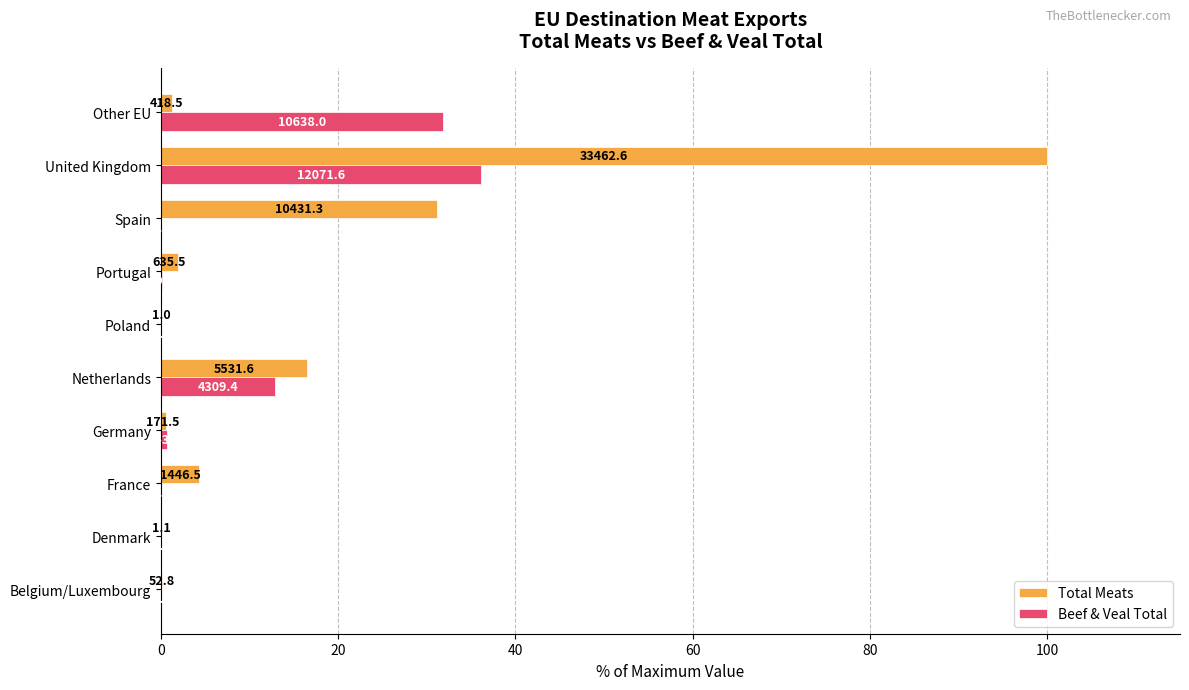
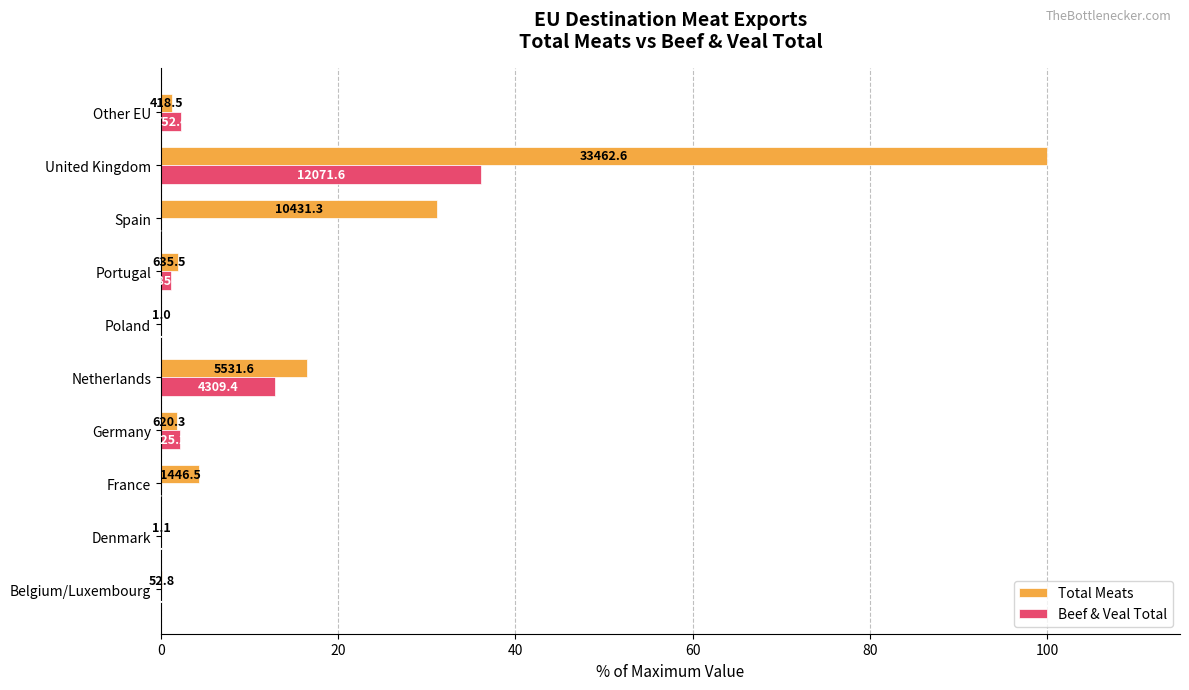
Beef & Veal Total, Other EU: 10638.0 -> 752.4
Beef & Veal Total, Portugal: 0 -> 1
Total Meats, Germany: 171.5 -> 620.3
Beef & Veal Total, Germany: 1 -> 2
